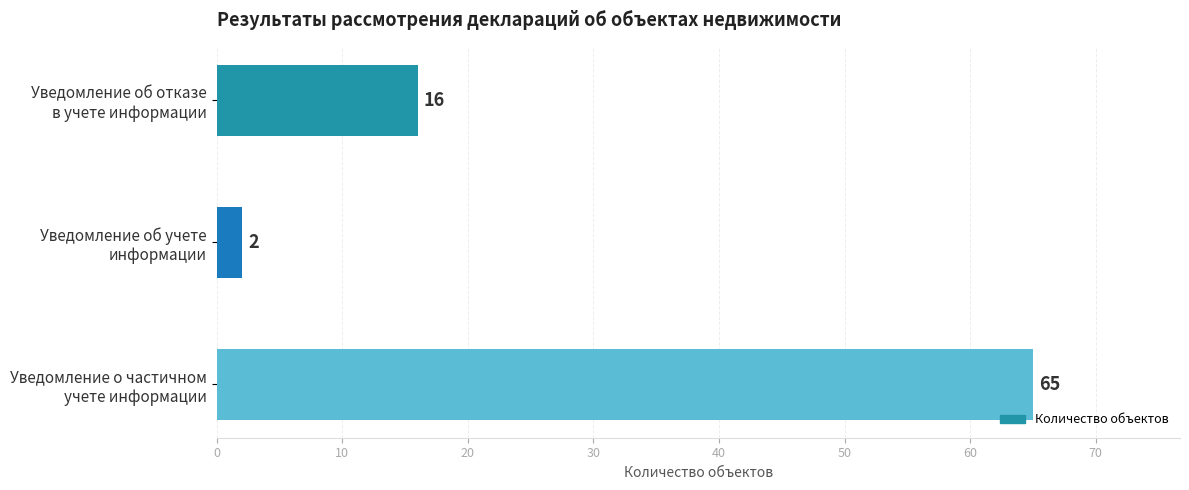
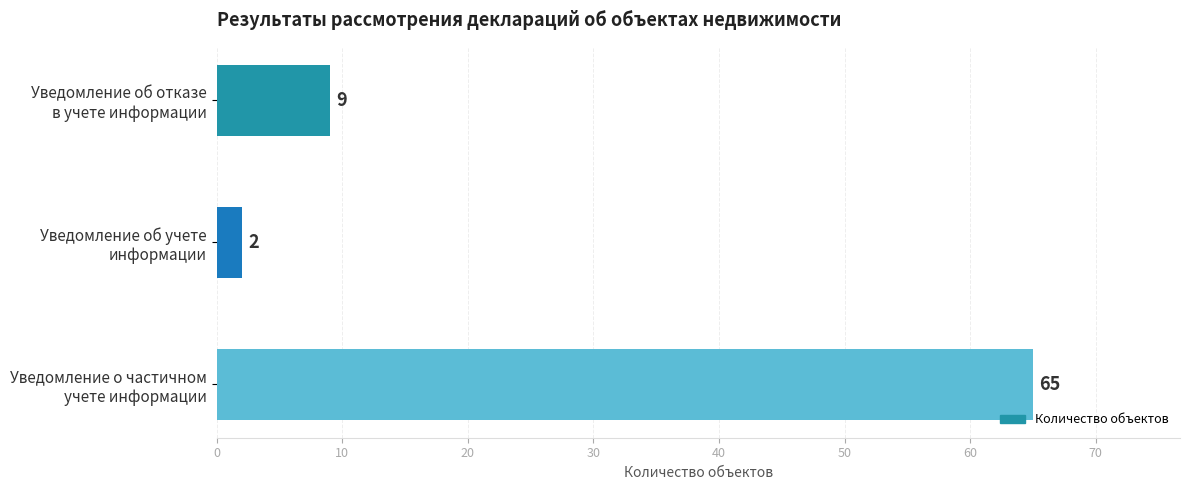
Уведомление об отказе в учете информации: 16 -> 9
